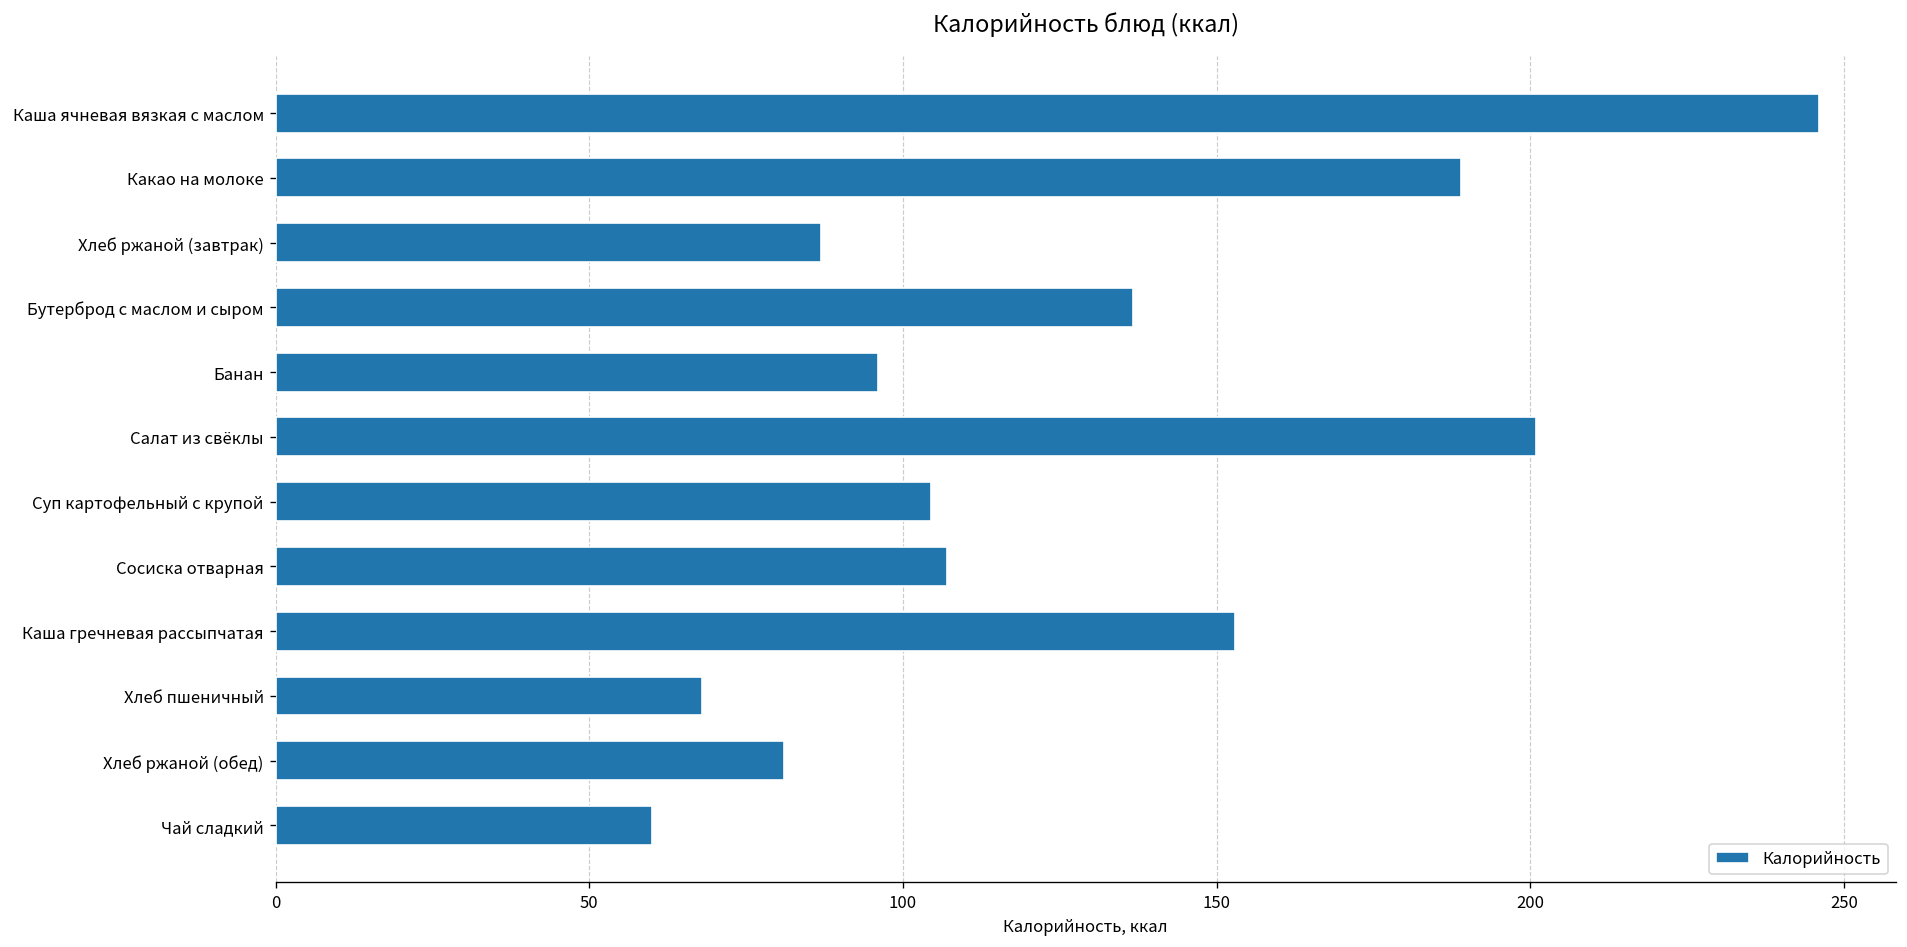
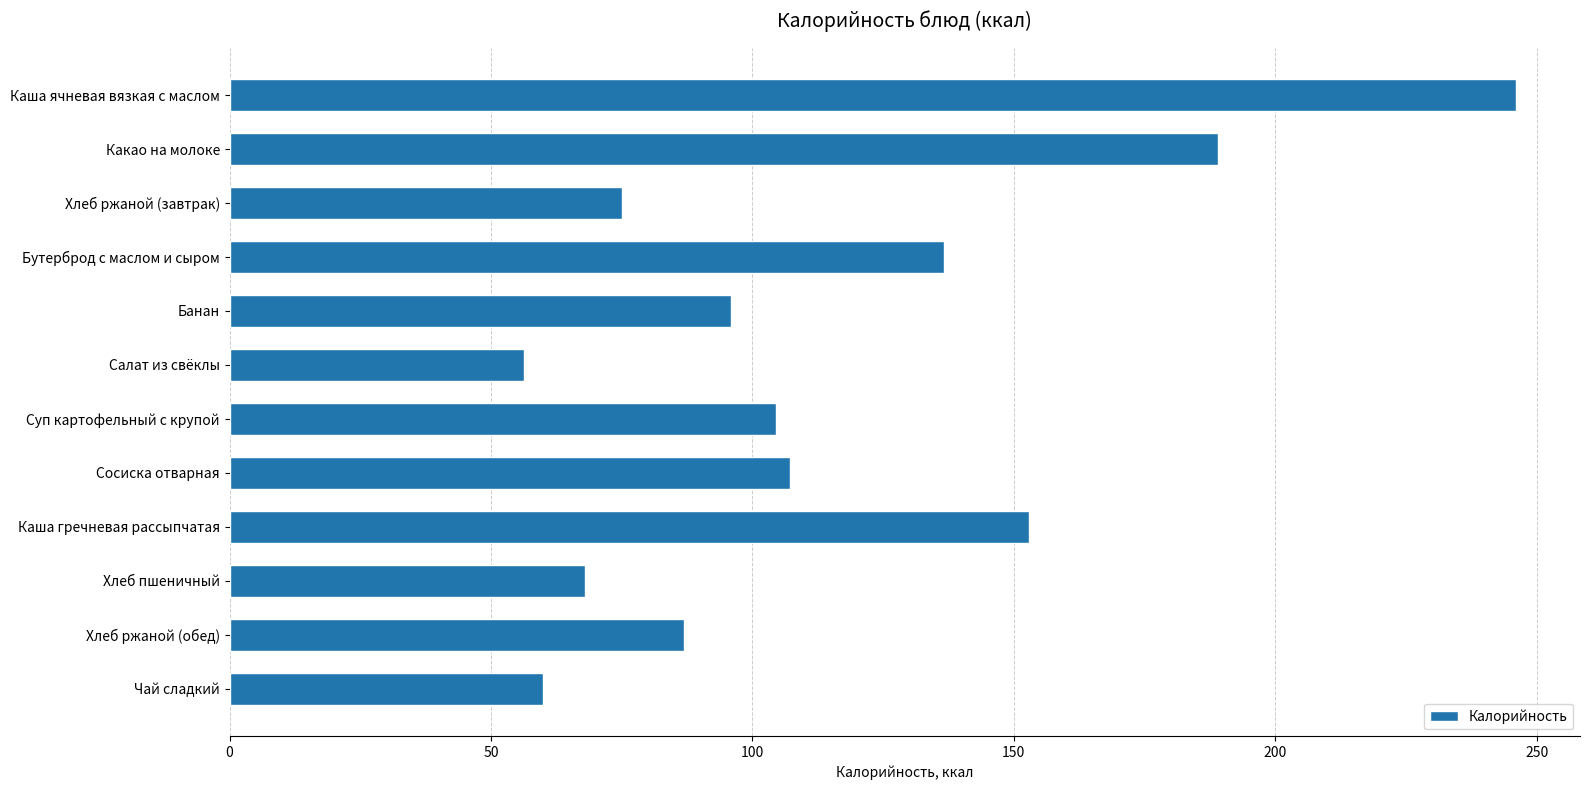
Хлеб ржаной (завтрак): 87 -> 75
Салат из свёклы: 201 -> 56
Хлеб ржаной (обед): 81 -> 87
